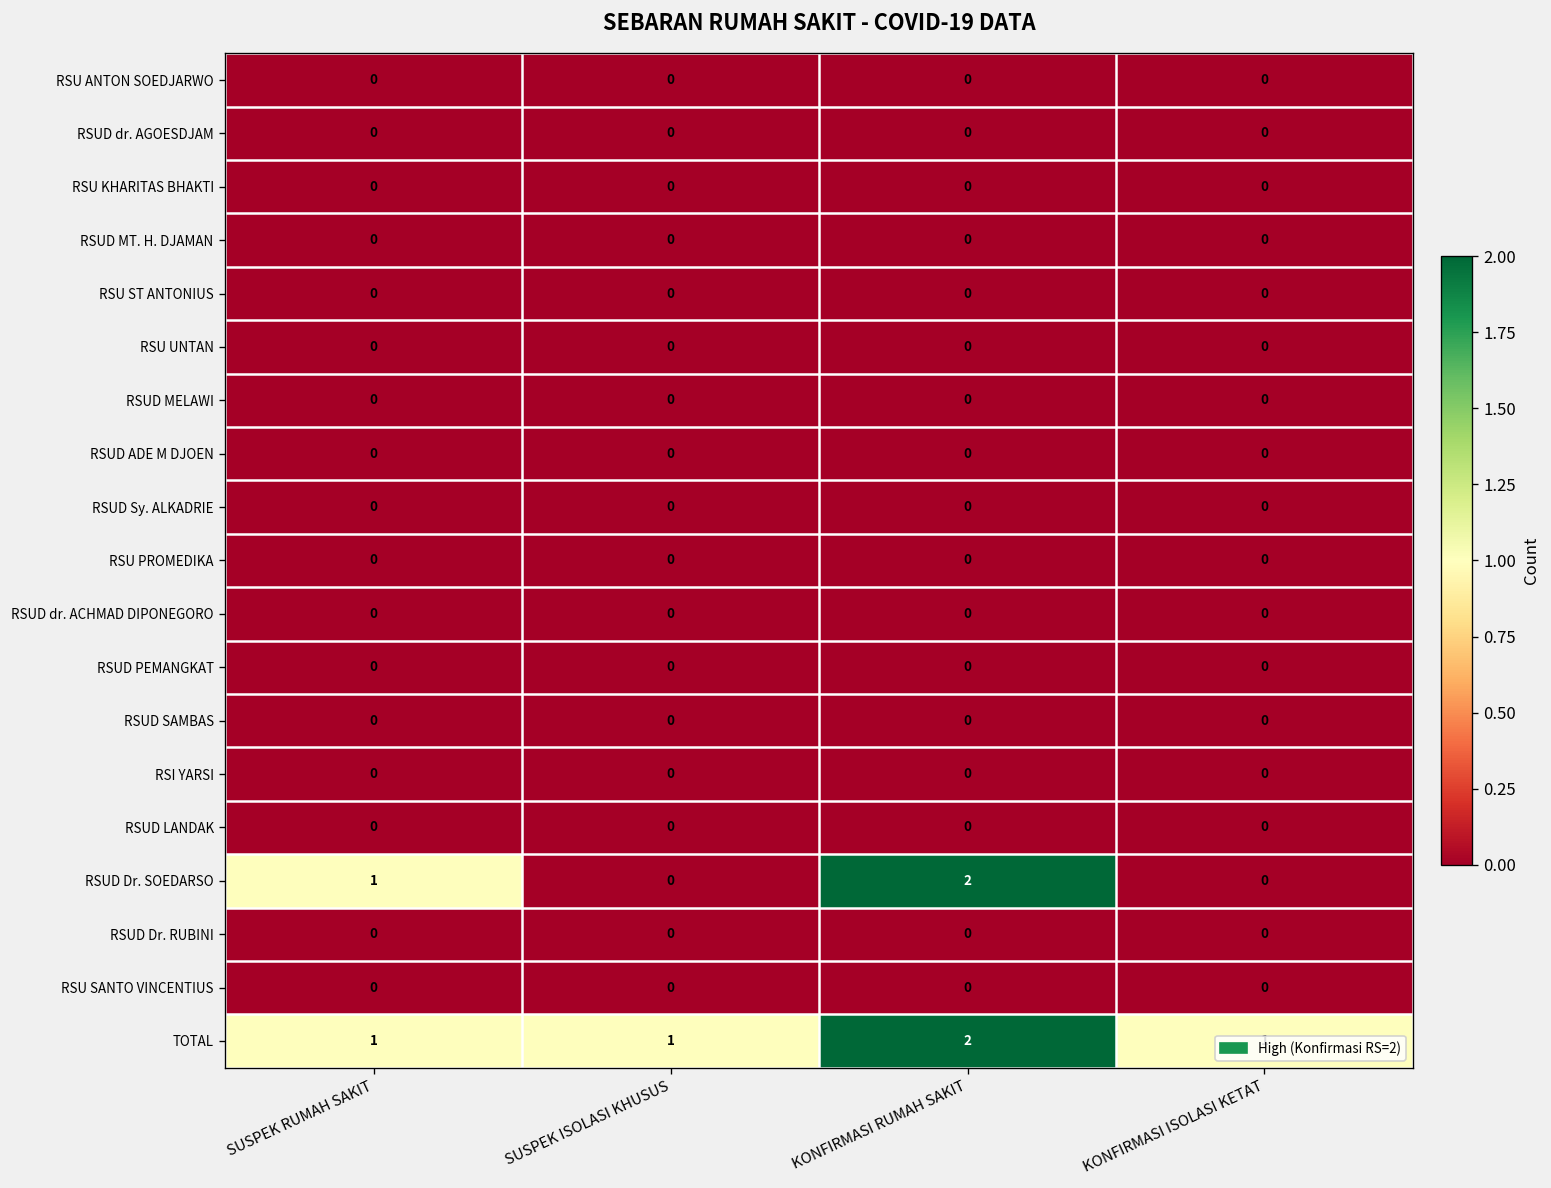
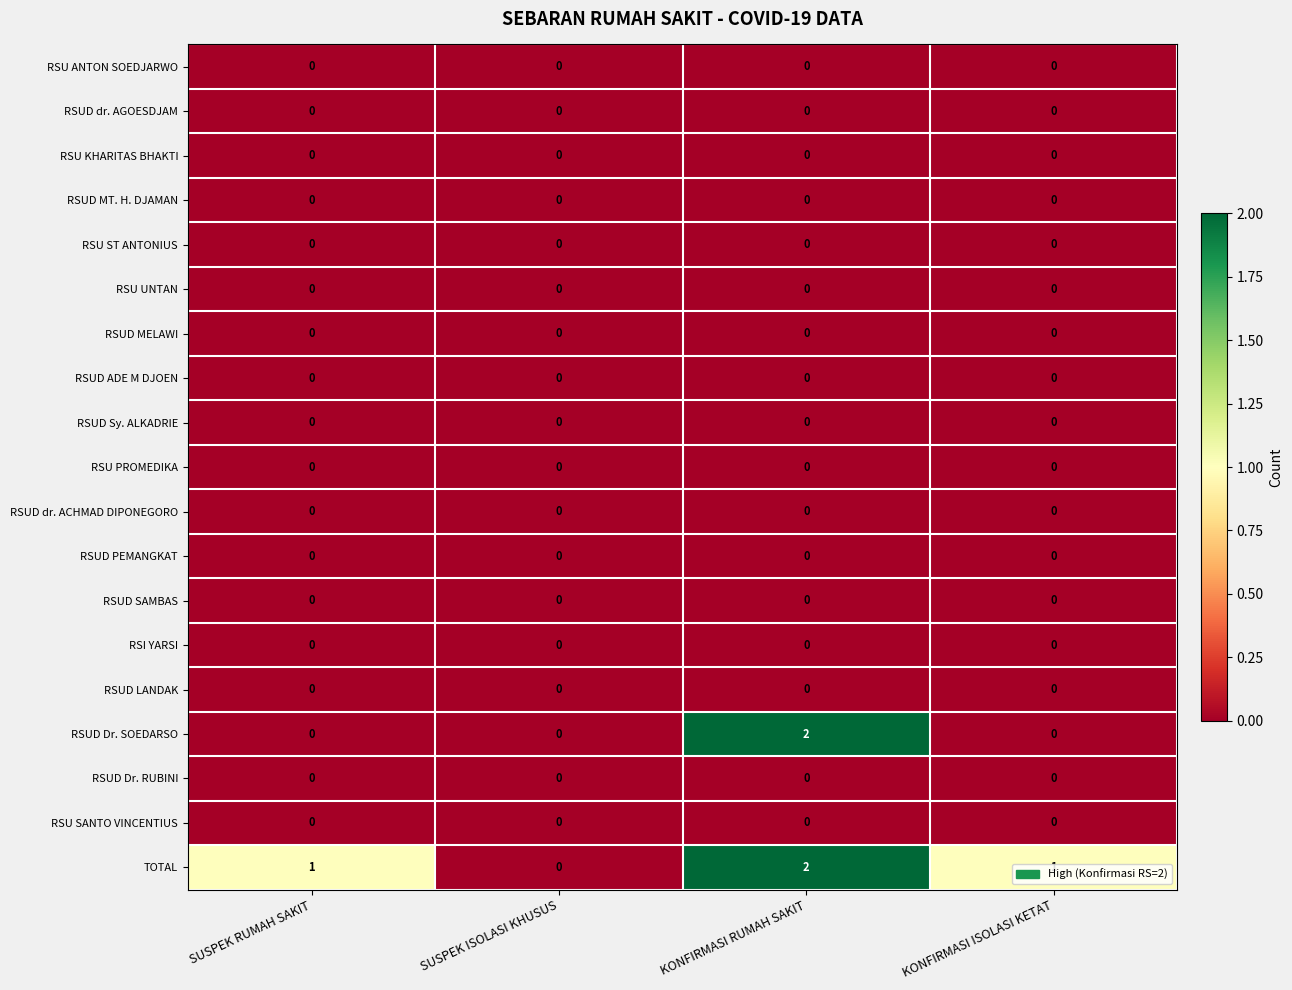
RSUD Dr. SOEDARSO, SUSPEK RUMAH SAKIT: 1 -> 0
TOTAL, SUSPEK ISOLASI KHUSUS: 1 -> 0
